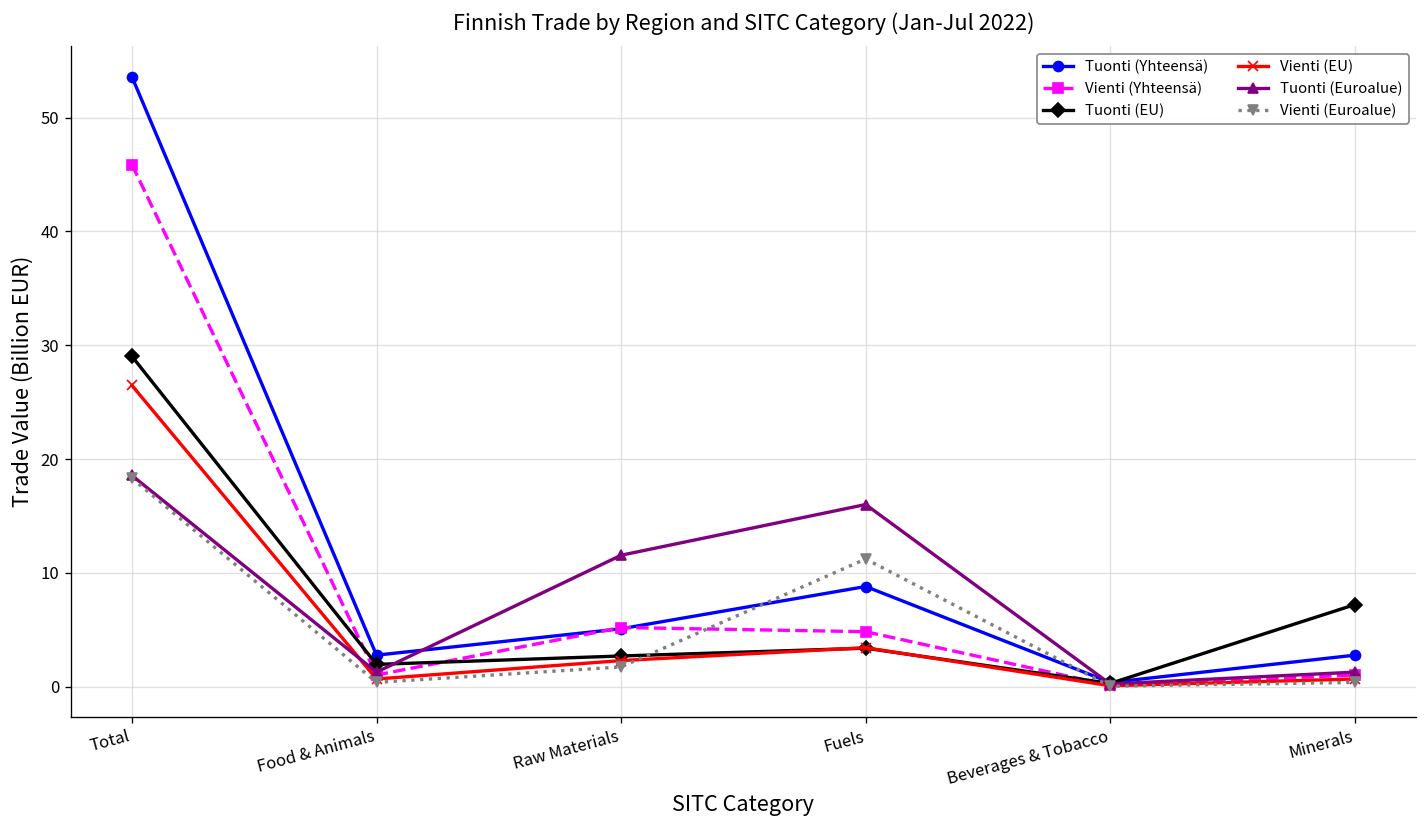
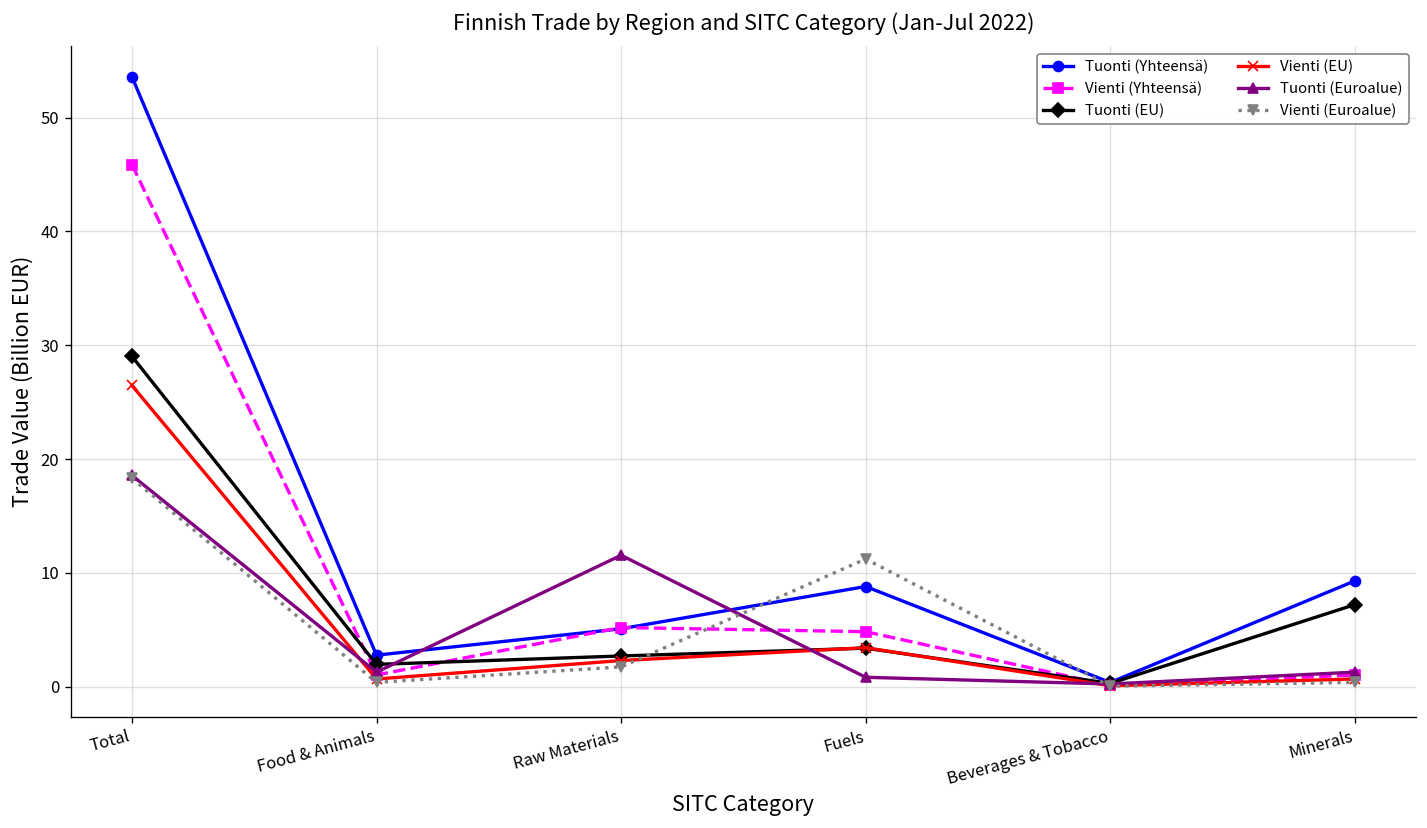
Tuonti (Euroalue), Fuels: 16 -> 1
Tuonti (Yhteensä), Minerals: 3 -> 9
